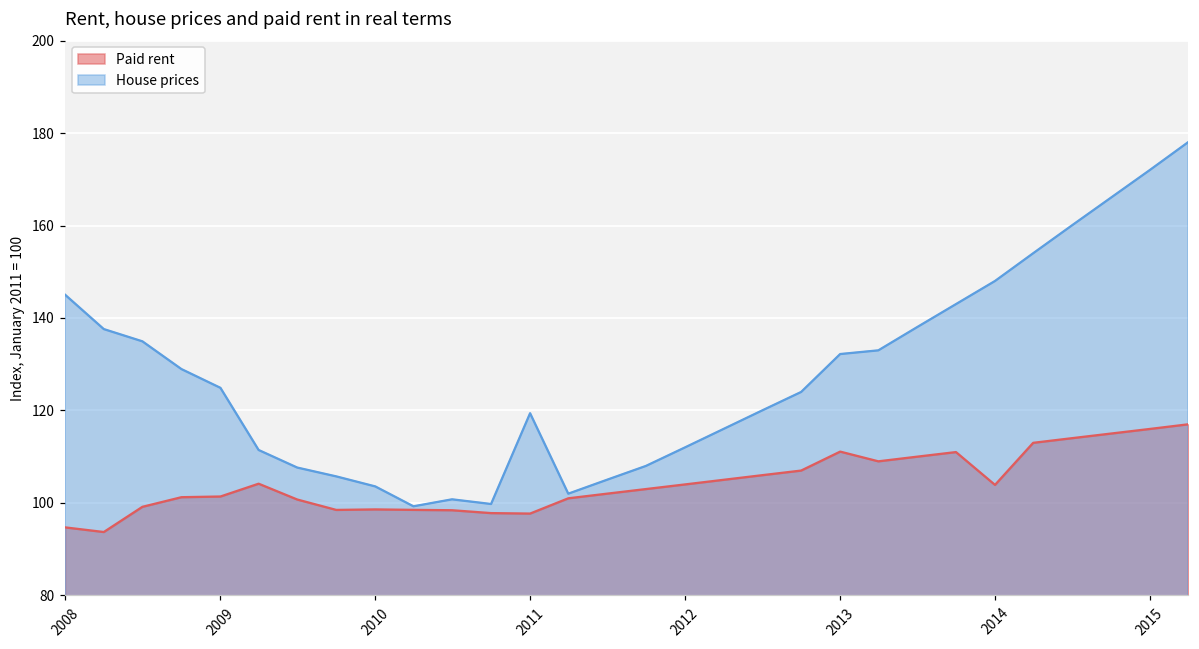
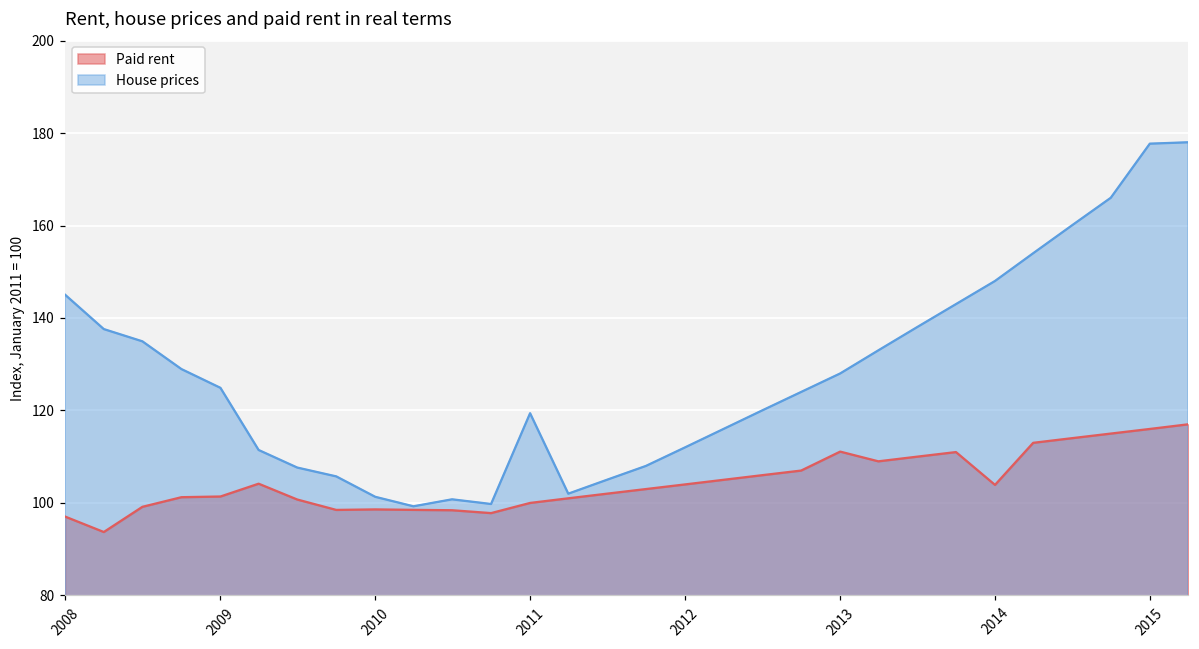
Paid rent, 2008: 95 -> 97
House prices, 2010: 104 -> 101
Paid rent, 2011: 98 -> 100
House prices, 2013: 132 -> 128
House prices, 2015: 172 -> 178
